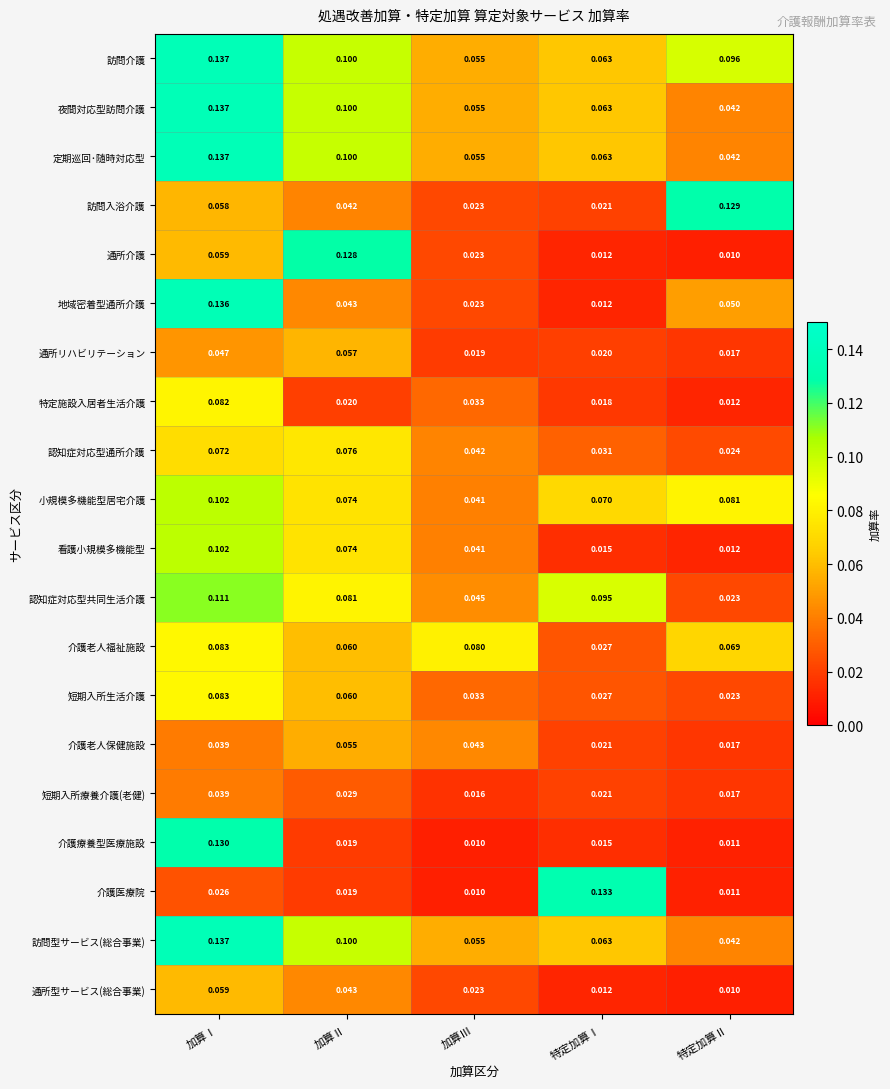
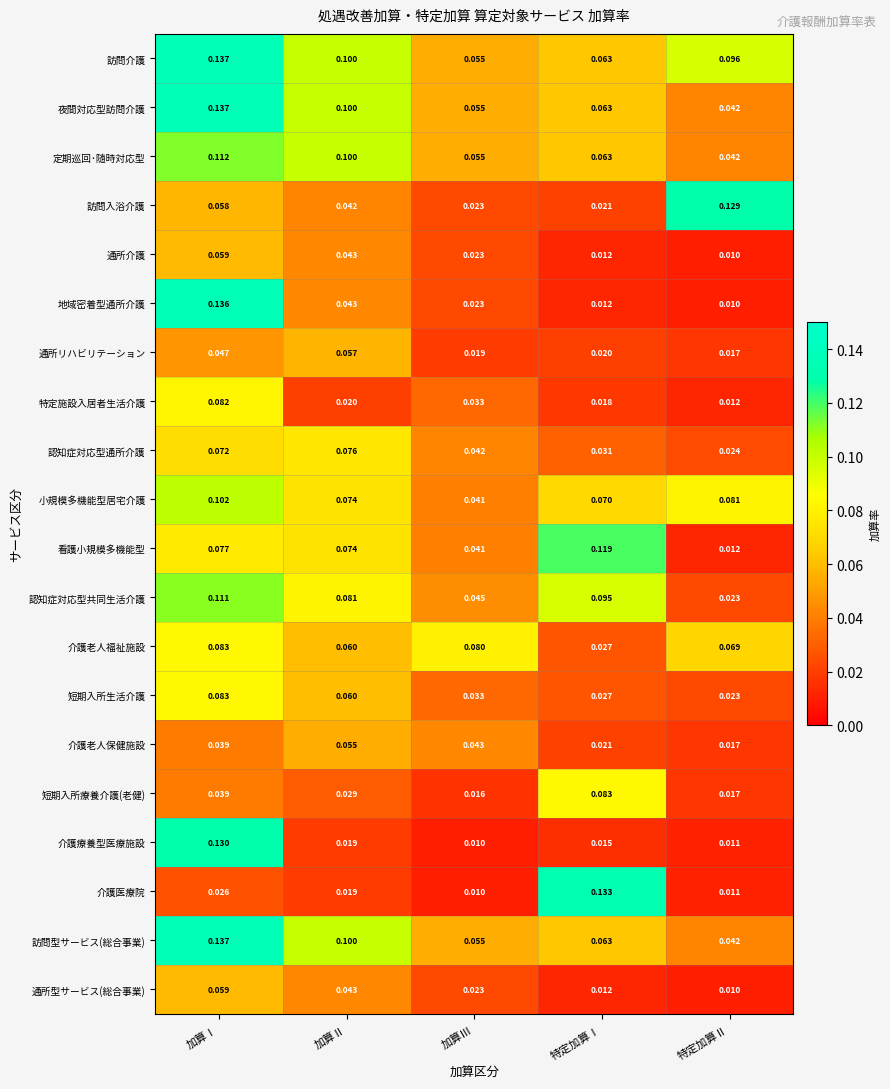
定期巡回･随時対応型, 加算Ⅰ: 0.137 -> 0.112
通所介護, 加算Ⅱ: 0.128 -> 0.043
地域密着型通所介護, 特定加算Ⅱ: 0.050 -> 0.010
看護小規模多機能型, 加算Ⅰ: 0.102 -> 0.077
看護小規模多機能型, 特定加算Ⅰ: 0.015 -> 0.119
短期入所療養介護(老健), 特定加算Ⅰ: 0.021 -> 0.083
